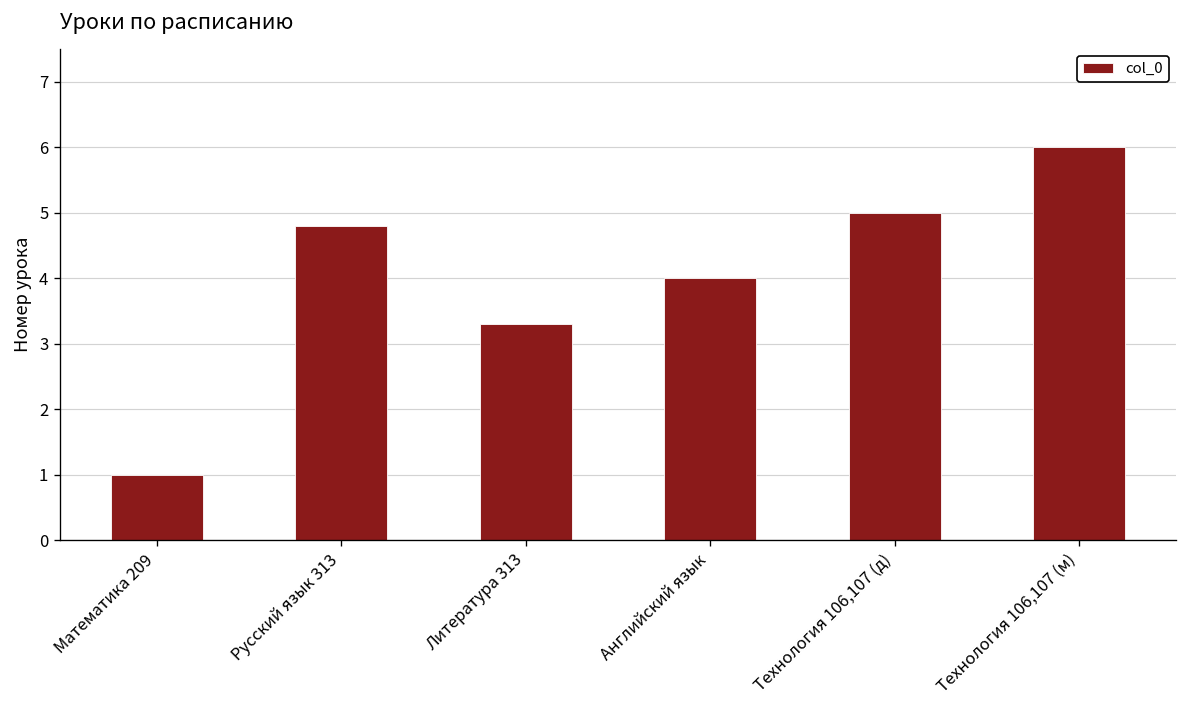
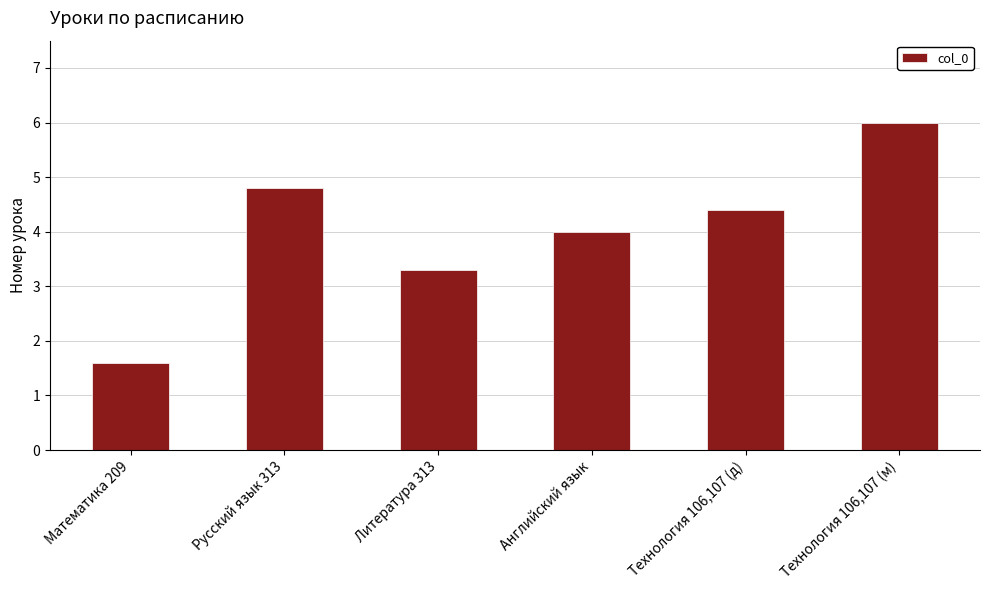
Математика 209: 1.0 -> 1.6
Технология 106,107 (д): 5.0 -> 4.4
